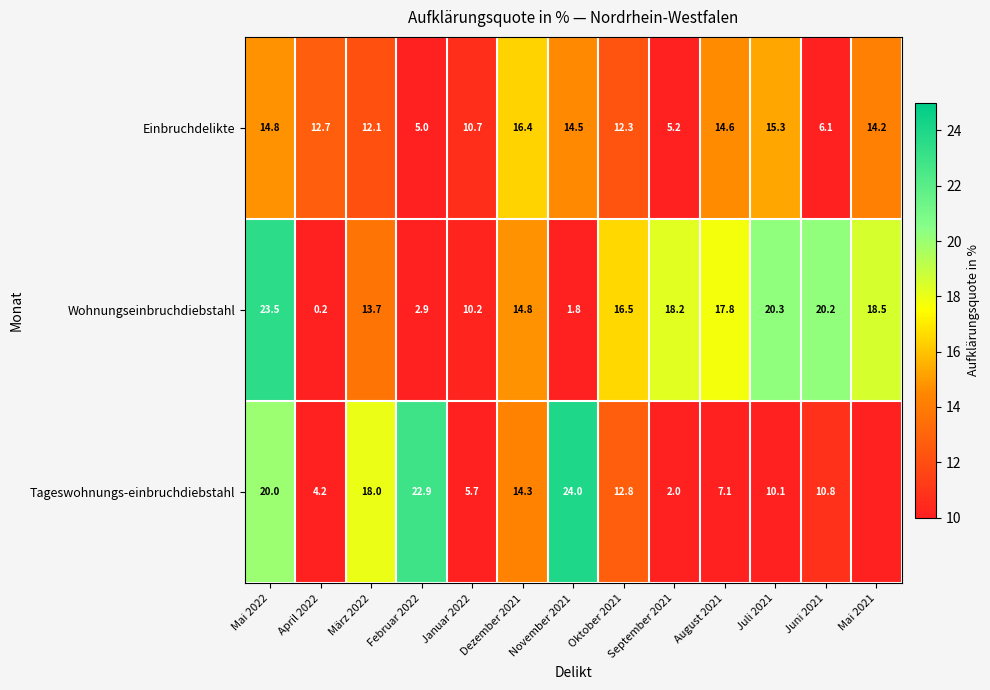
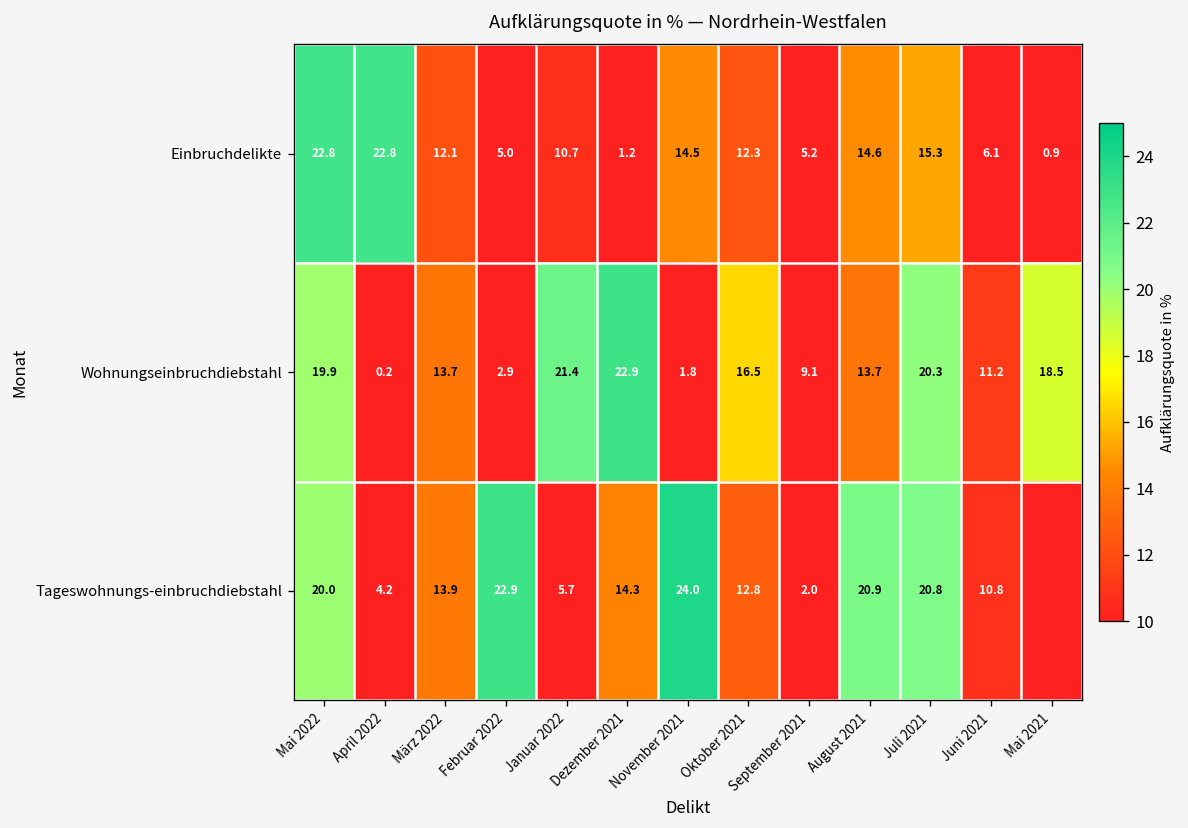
Einbruchdelikte, Mai 2022: 14.8 -> 22.8
Einbruchdelikte, April 2022: 12.7 -> 22.8
Einbruchdelikte, Dezember 2021: 16.4 -> 1.2
Einbruchdelikte, Mai 2021: 14.2 -> 0.9
Wohnungseinbruchdiebstahl, Mai 2022: 23.5 -> 19.9
Wohnungseinbruchdiebstahl, Januar 2022: 10.2 -> 21.4
Wohnungseinbruchdiebstahl, Dezember 2021: 14.8 -> 22.9
Wohnungseinbruchdiebstahl, September 2021: 18.2 -> 9.1
Wohnungseinbruchdiebstahl, August 2021: 17.8 -> 13.7
Wohnungseinbruchdiebstahl, Juni 2021: 20.2 -> 11.2
Tageswohnungs-einbruchdiebstahl, März 2022: 18.0 -> 13.9
Tageswohnungs-einbruchdiebstahl, August 2021: 7.1 -> 20.9
Tageswohnungs-einbruchdiebstahl, Juli 2021: 10.1 -> 20.8
